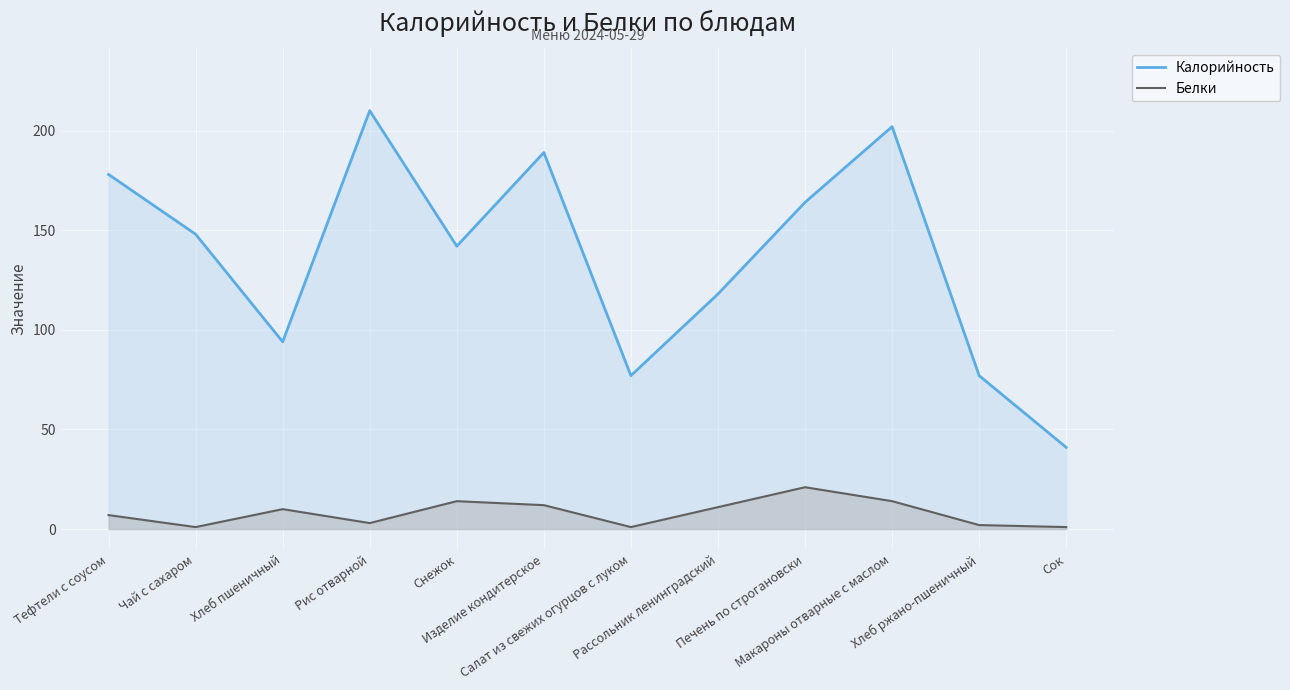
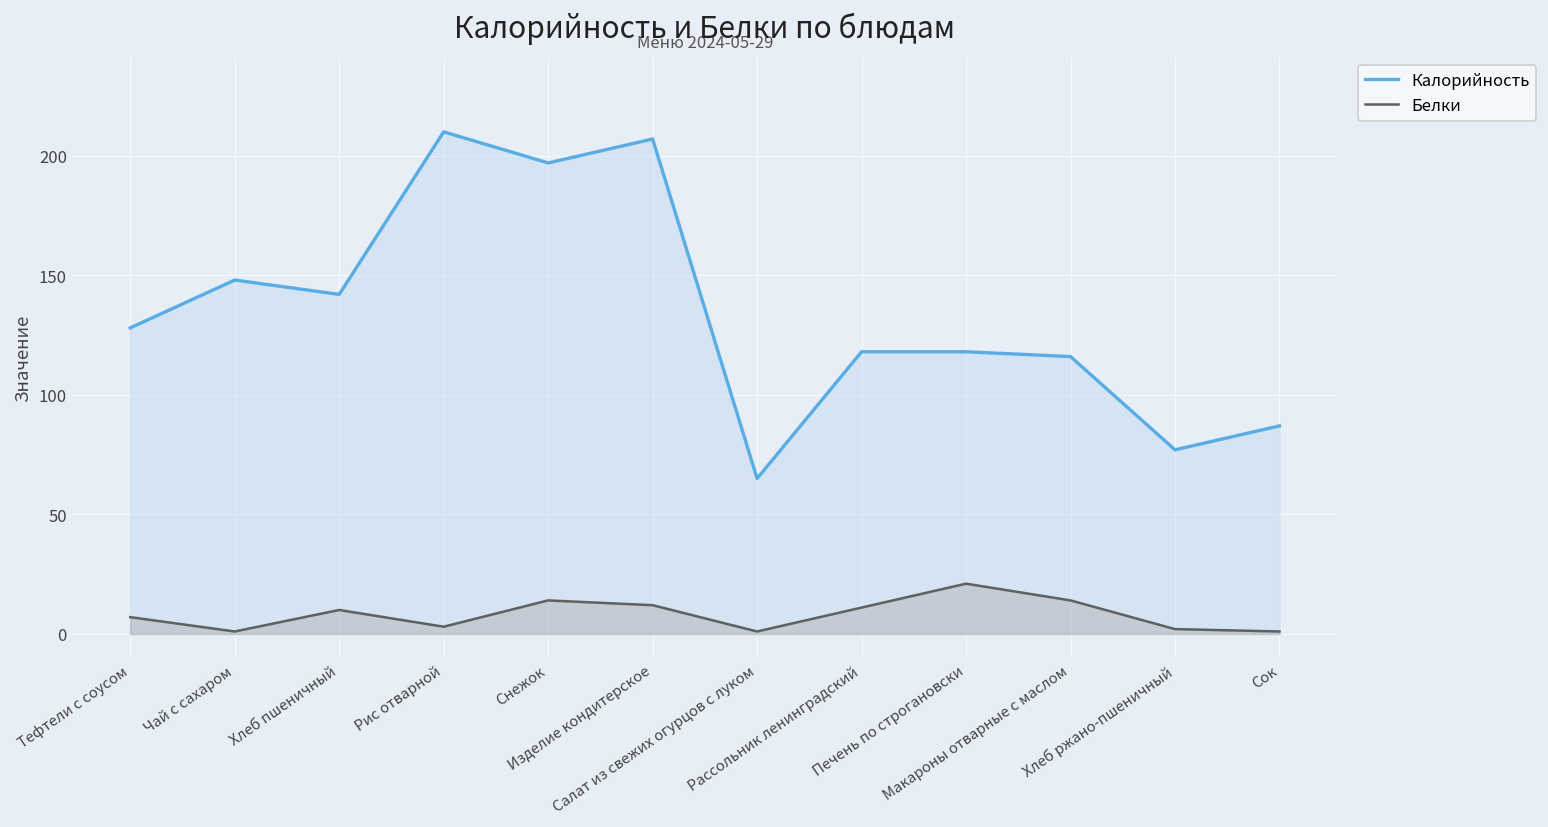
Калорийность, Тефтели с соусом: 178 -> 128
Калорийность, Хлеб пшеничный: 94 -> 142
Калорийность, Снежок: 142 -> 197
Калорийность, Изделие кондитерское: 189 -> 207
Калорийность, Салат из свежих огурцов с луком: 77 -> 65
Калорийность, Печень по строгановски: 164 -> 118
Калорийность, Макароны отварные с маслом: 202 -> 116
Калорийность, Сок: 41 -> 87
